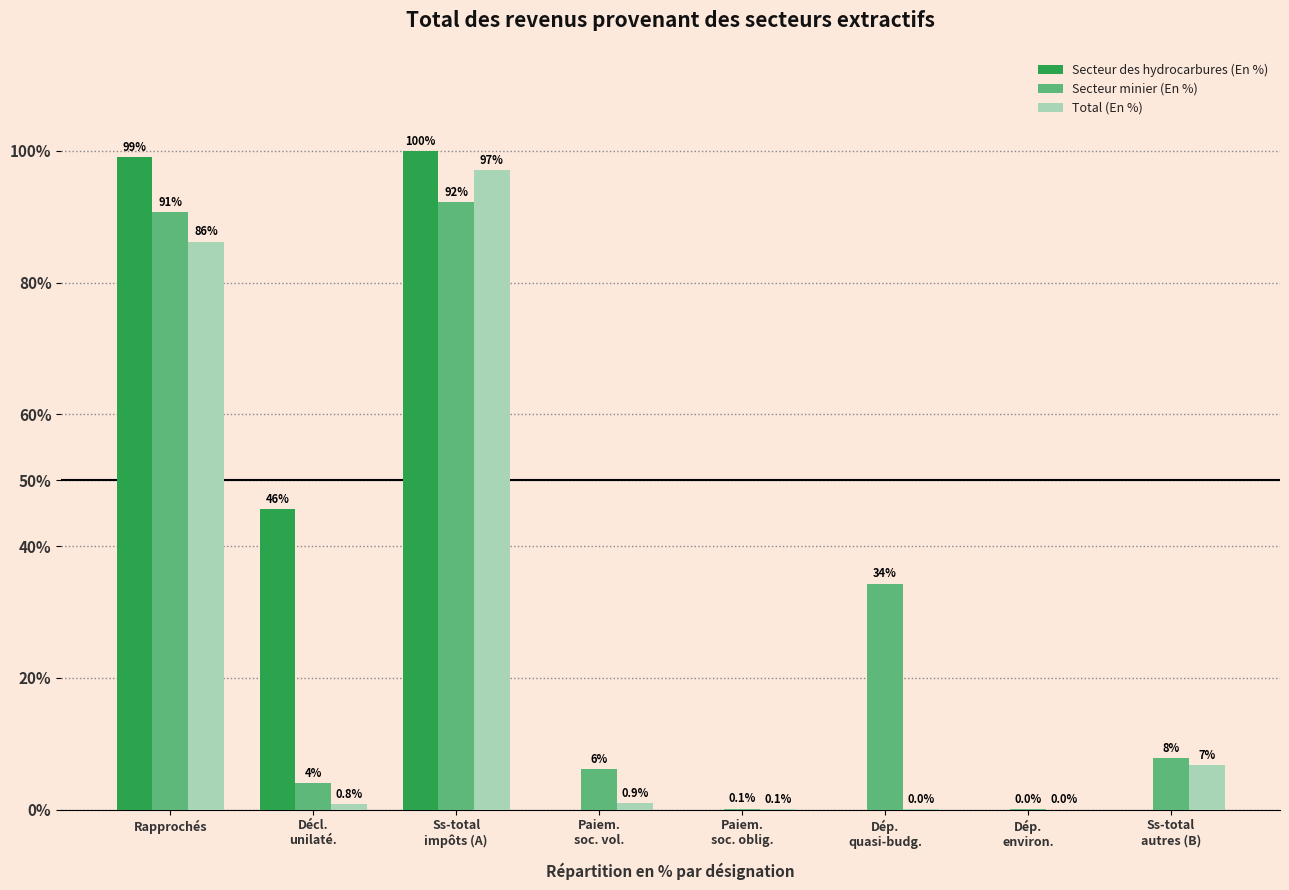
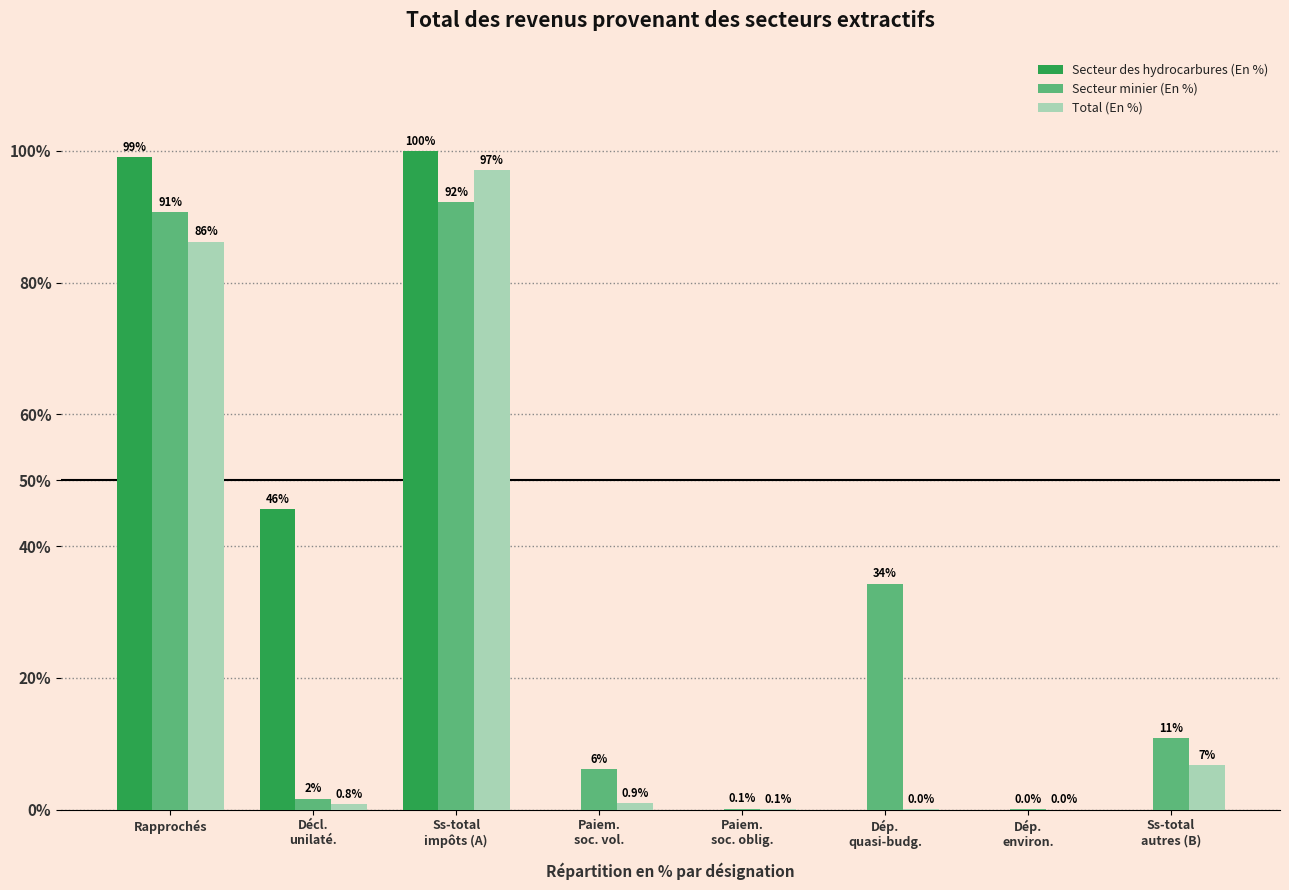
Secteur minier (En %), Décl. unilaté.: 4% -> 2%
Secteur minier (En %), Ss-total autres (B): 8% -> 11%
